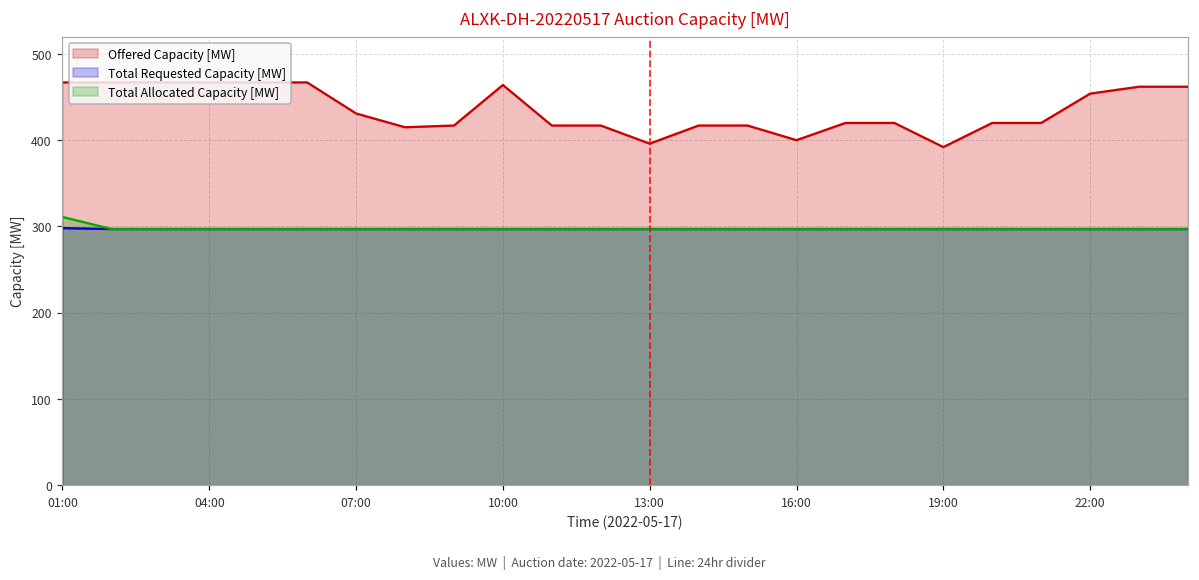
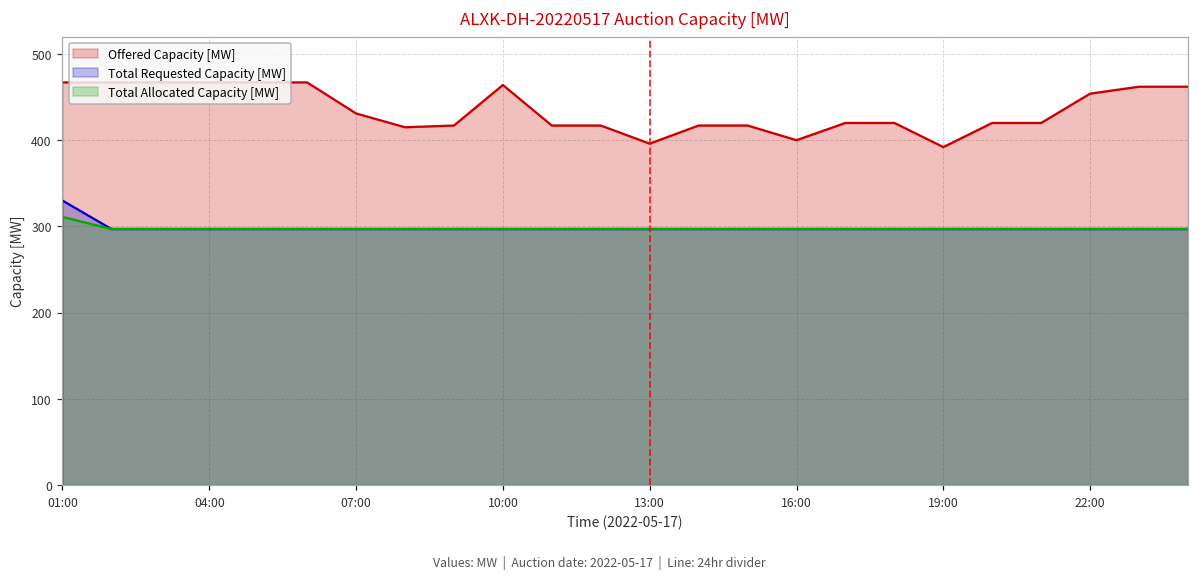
Total Requested Capacity [MW], 01:00: 300 -> 330
